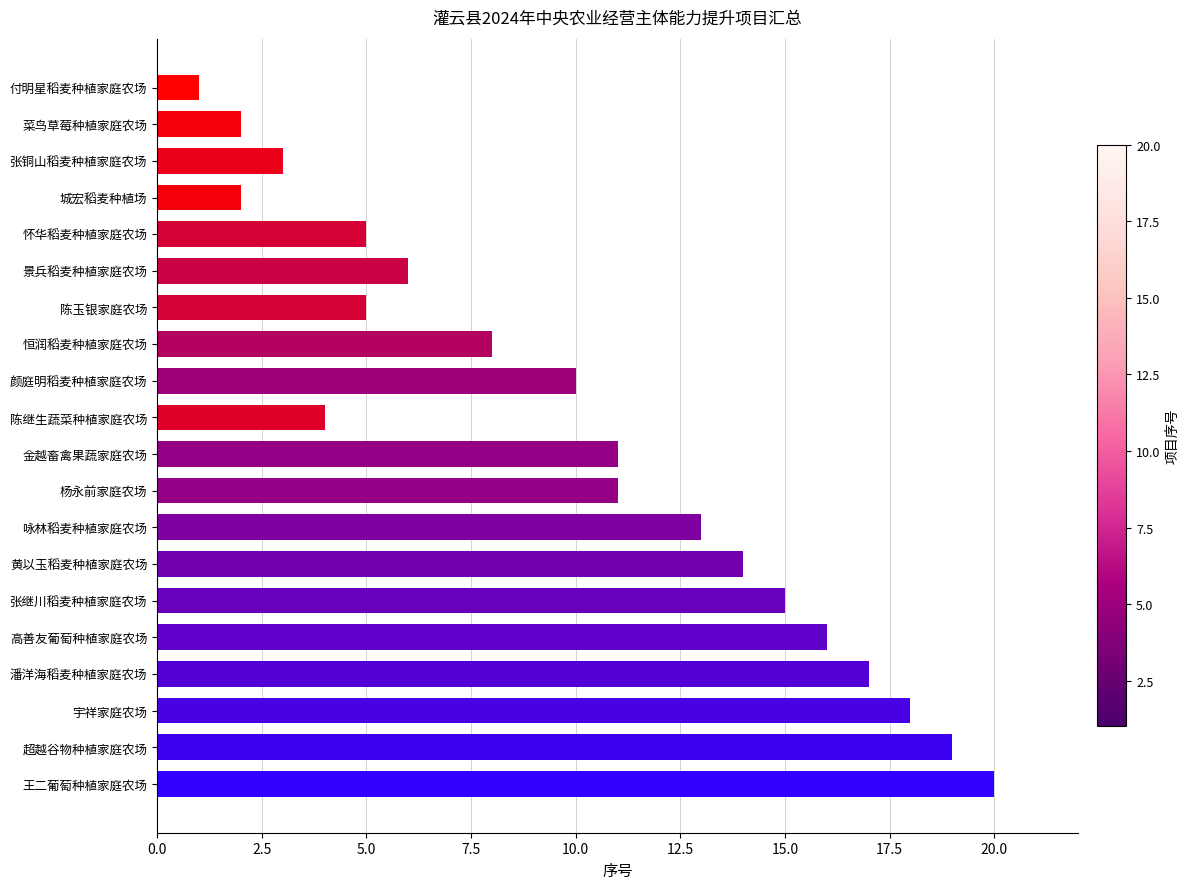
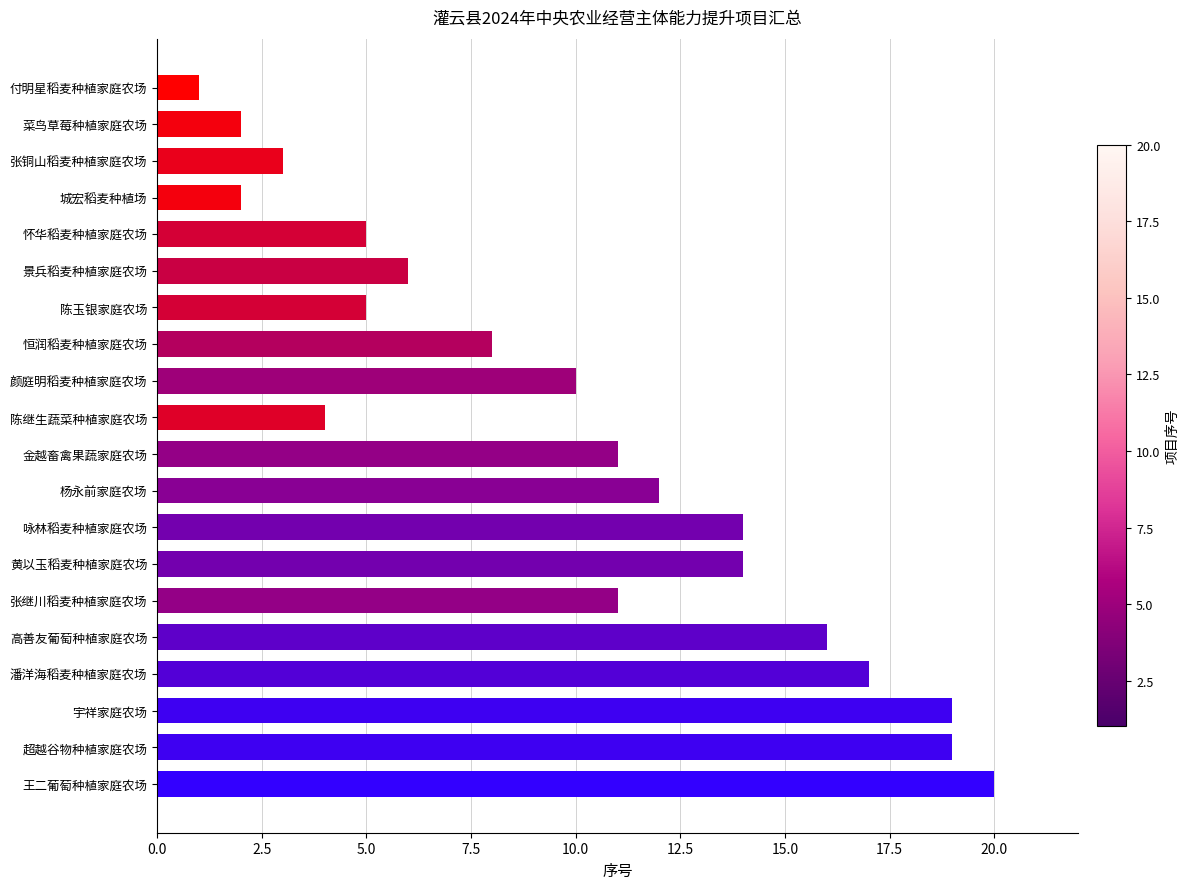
杨永前家庭农场: 11 -> 12
咏林稻麦种植家庭农场: 13 -> 14
张继川稻麦种植家庭农场: 15 -> 11
宇祥家庭农场: 18 -> 19
